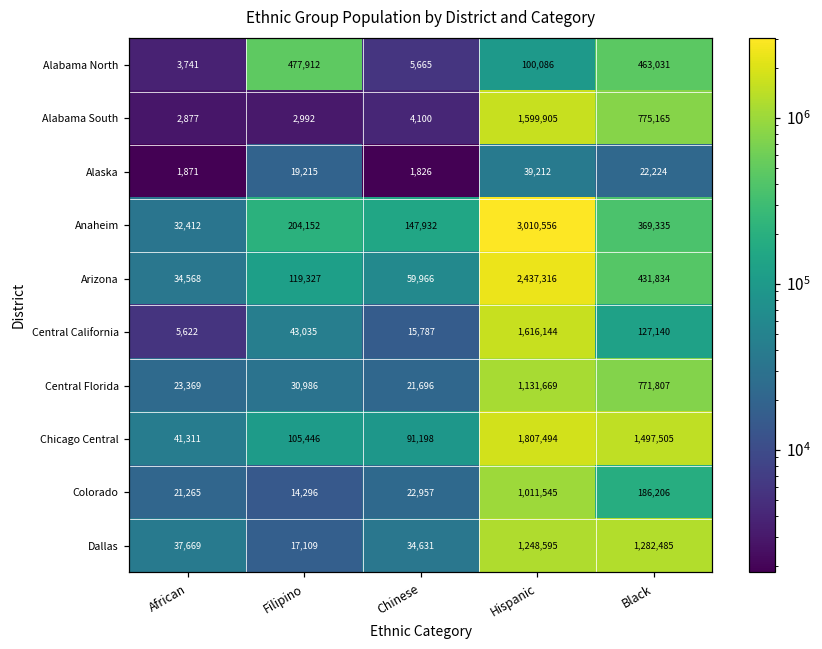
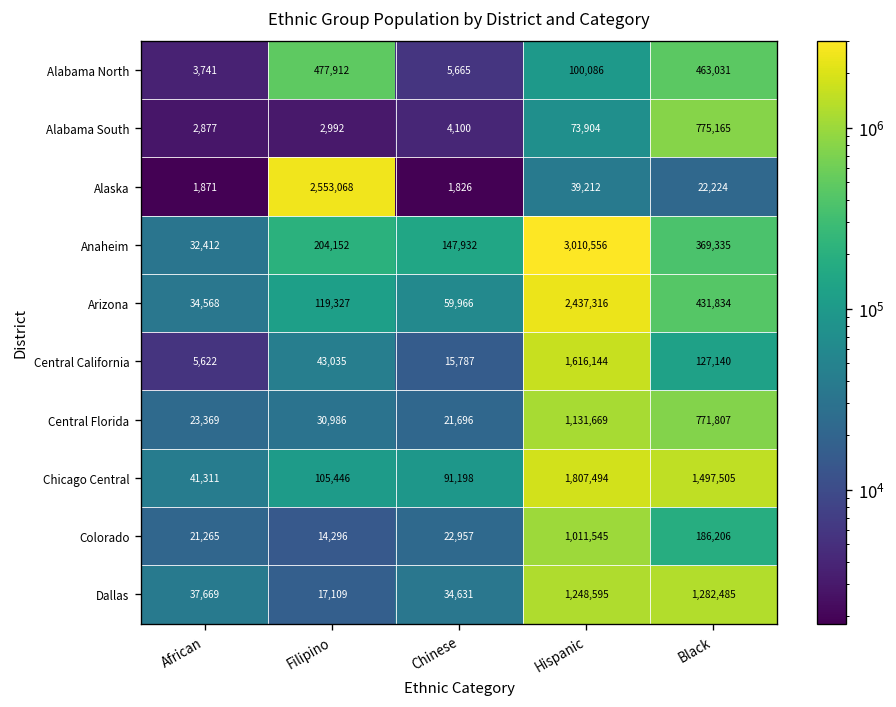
Alabama South, Hispanic: 1,599,905 -> 73,904
Alaska, Filipino: 19,215 -> 2,553,068
